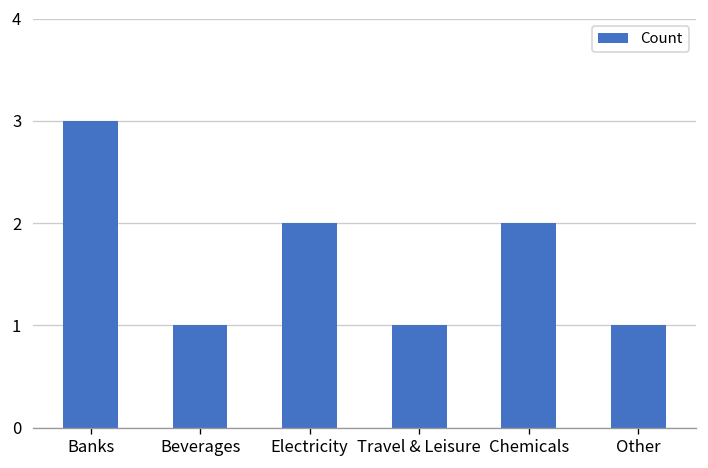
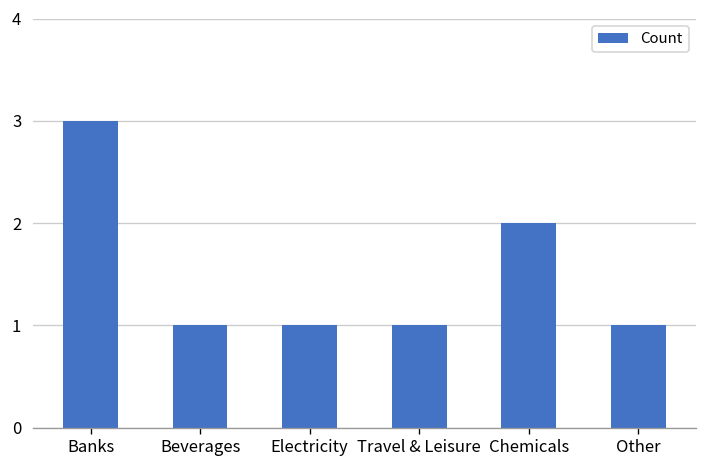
Electricity: 2 -> 1
